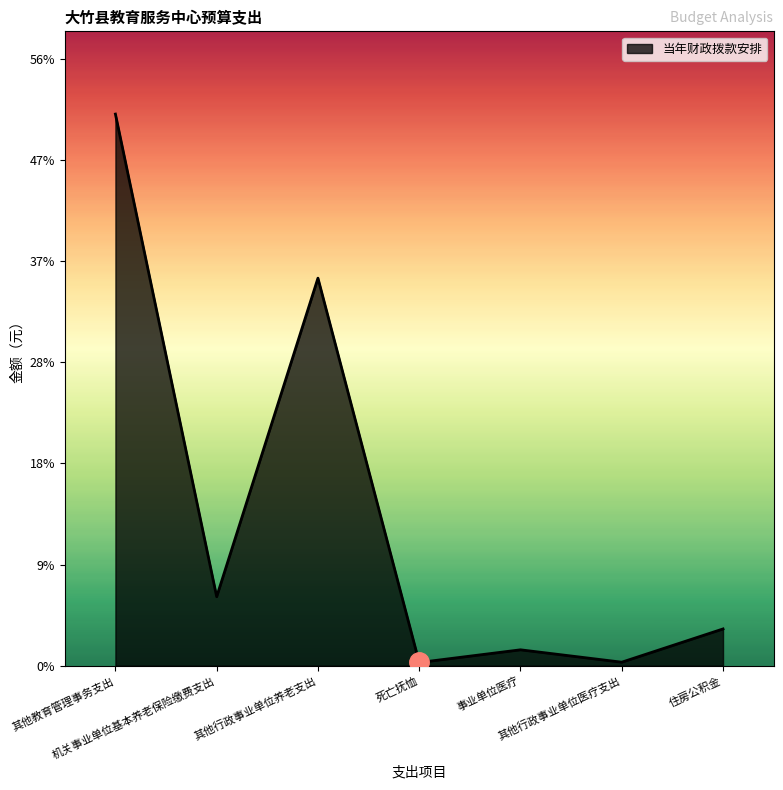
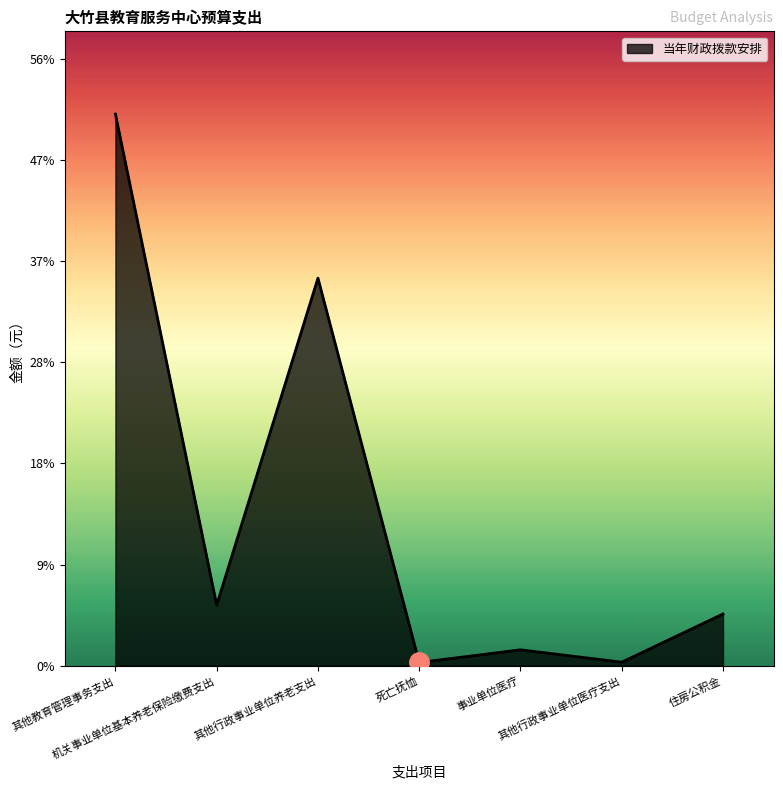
当年财政拨款安排, 机关事业单位基本养老保险缴费支出: 6.4% -> 5.6%
当年财政拨款安排, 住房公积金: 3.4% -> 4.8%
